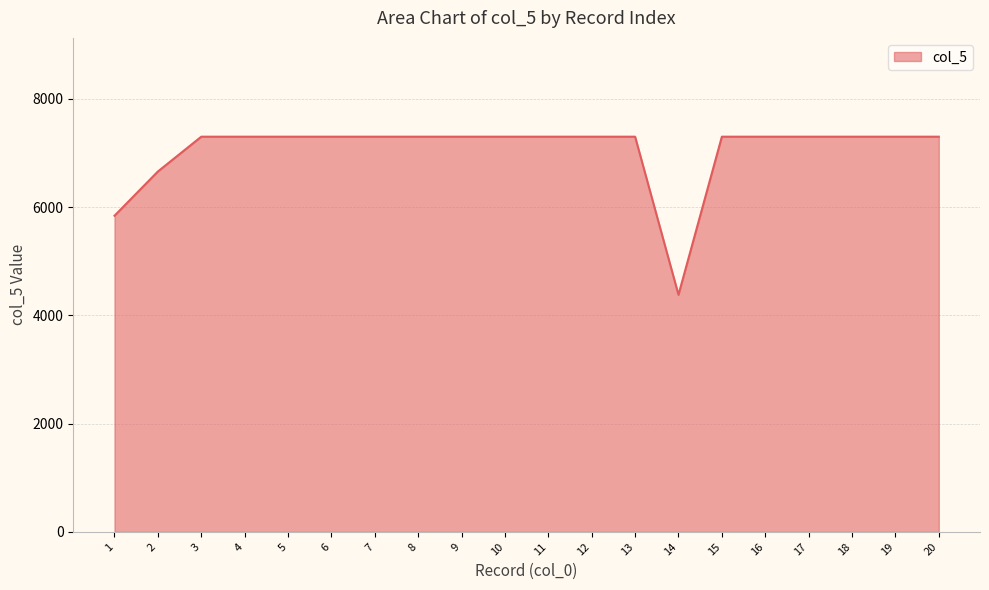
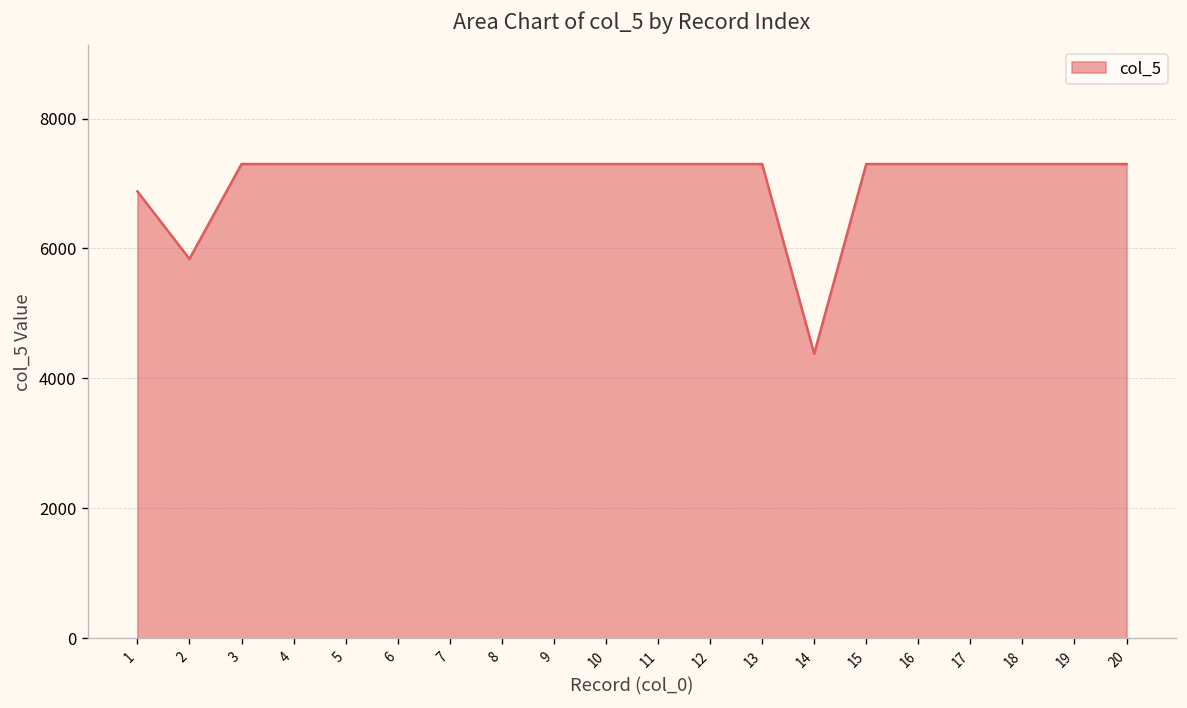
1: 5800 -> 6900
2: 6700 -> 5800
